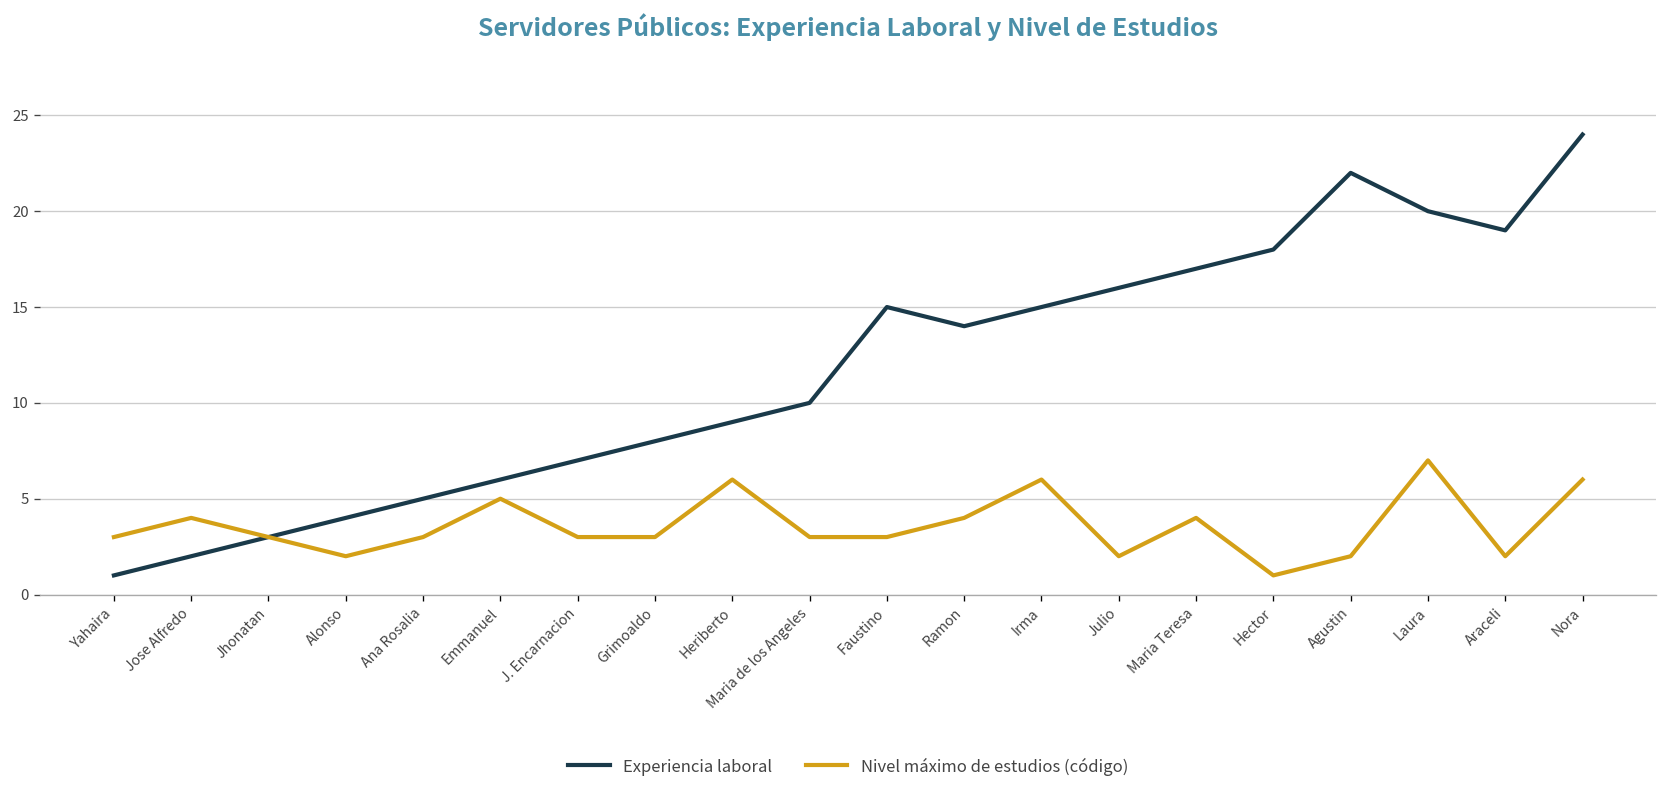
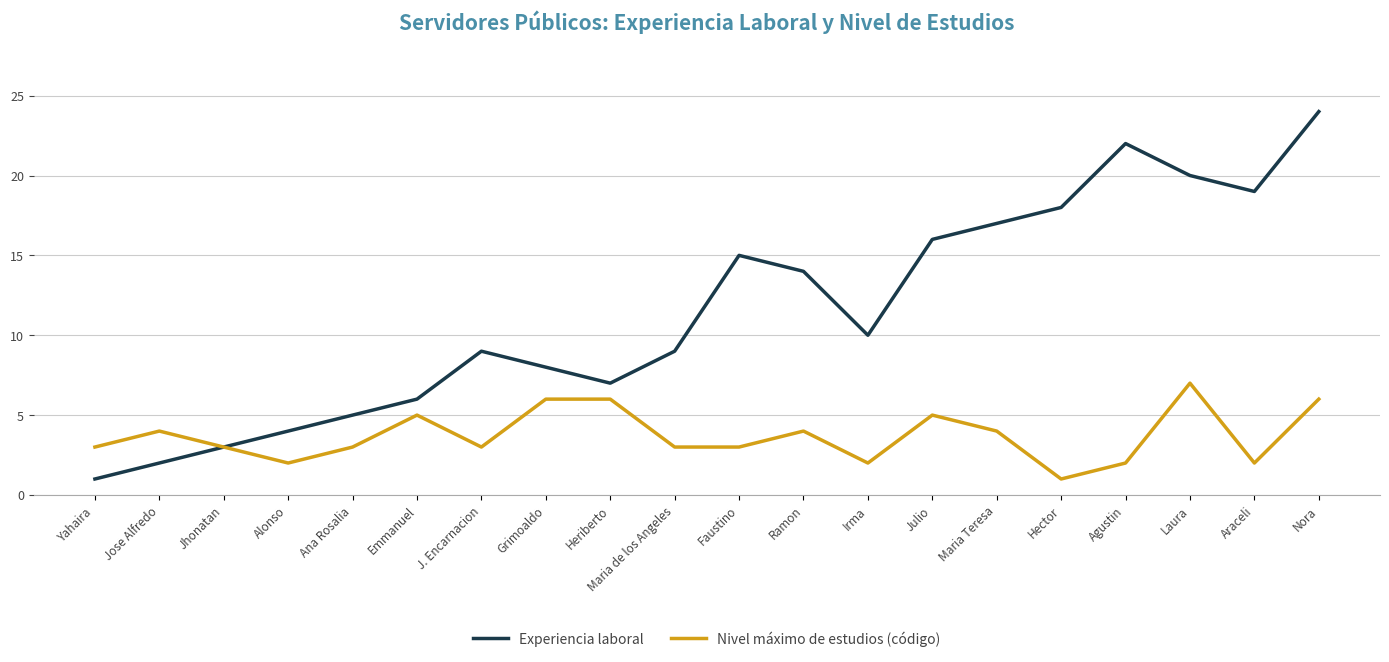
Experiencia laboral, J. Encarnacion: 7 -> 9
Nivel máximo de estudios (código), Grimoaldo: 3 -> 6
Experiencia laboral, Heriberto: 9 -> 7
Experiencia laboral, Maria de los Angeles: 10 -> 9
Experiencia laboral, Irma: 15 -> 10
Nivel máximo de estudios (código), Irma: 6 -> 2
Nivel máximo de estudios (código), Julio: 2 -> 5
